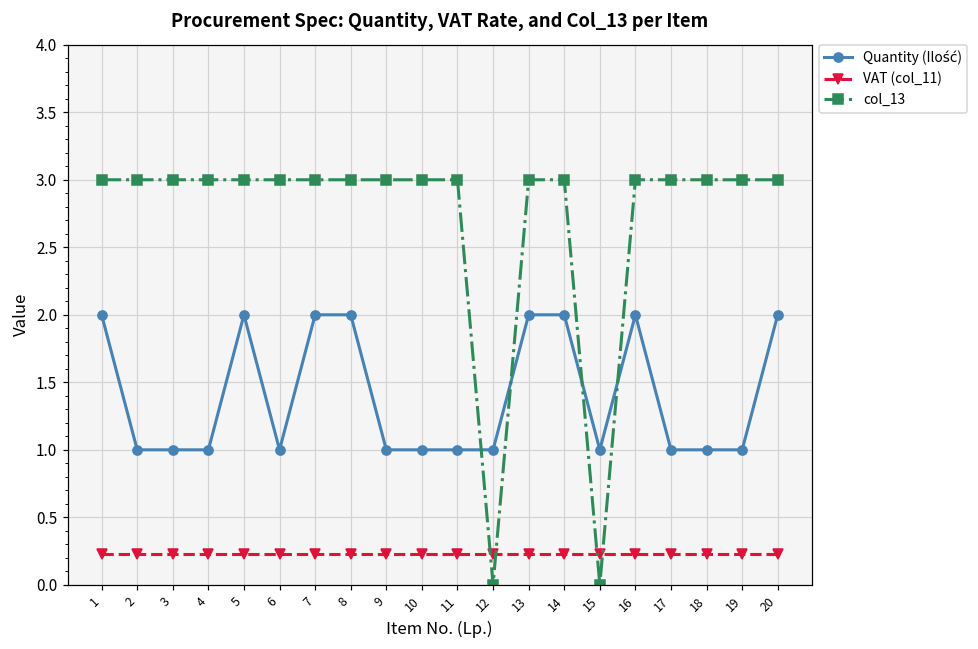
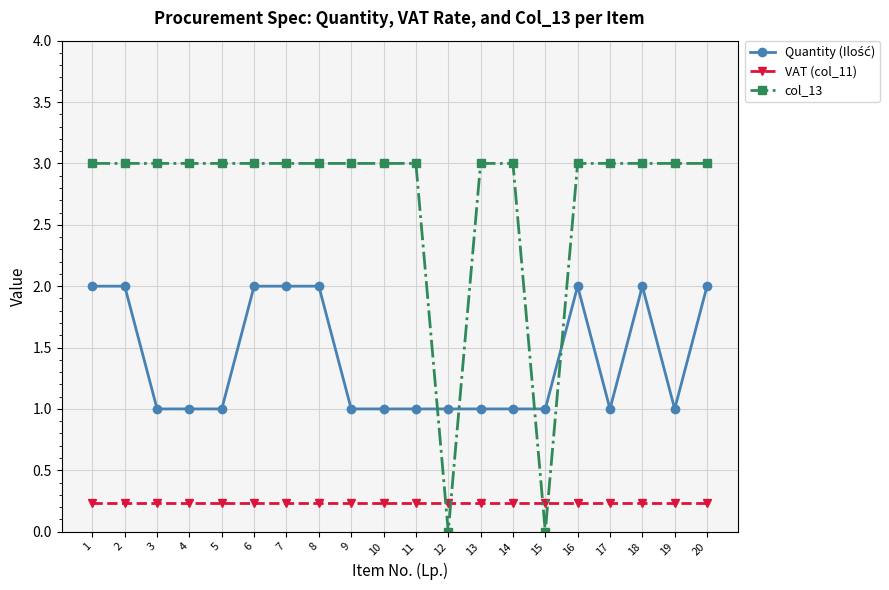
Quantity (Ilość), 2: 1 -> 2
Quantity (Ilość), 5: 2 -> 1
Quantity (Ilość), 6: 1 -> 2
Quantity (Ilość), 13: 2 -> 1
Quantity (Ilość), 14: 2 -> 1
Quantity (Ilość), 18: 1 -> 2
